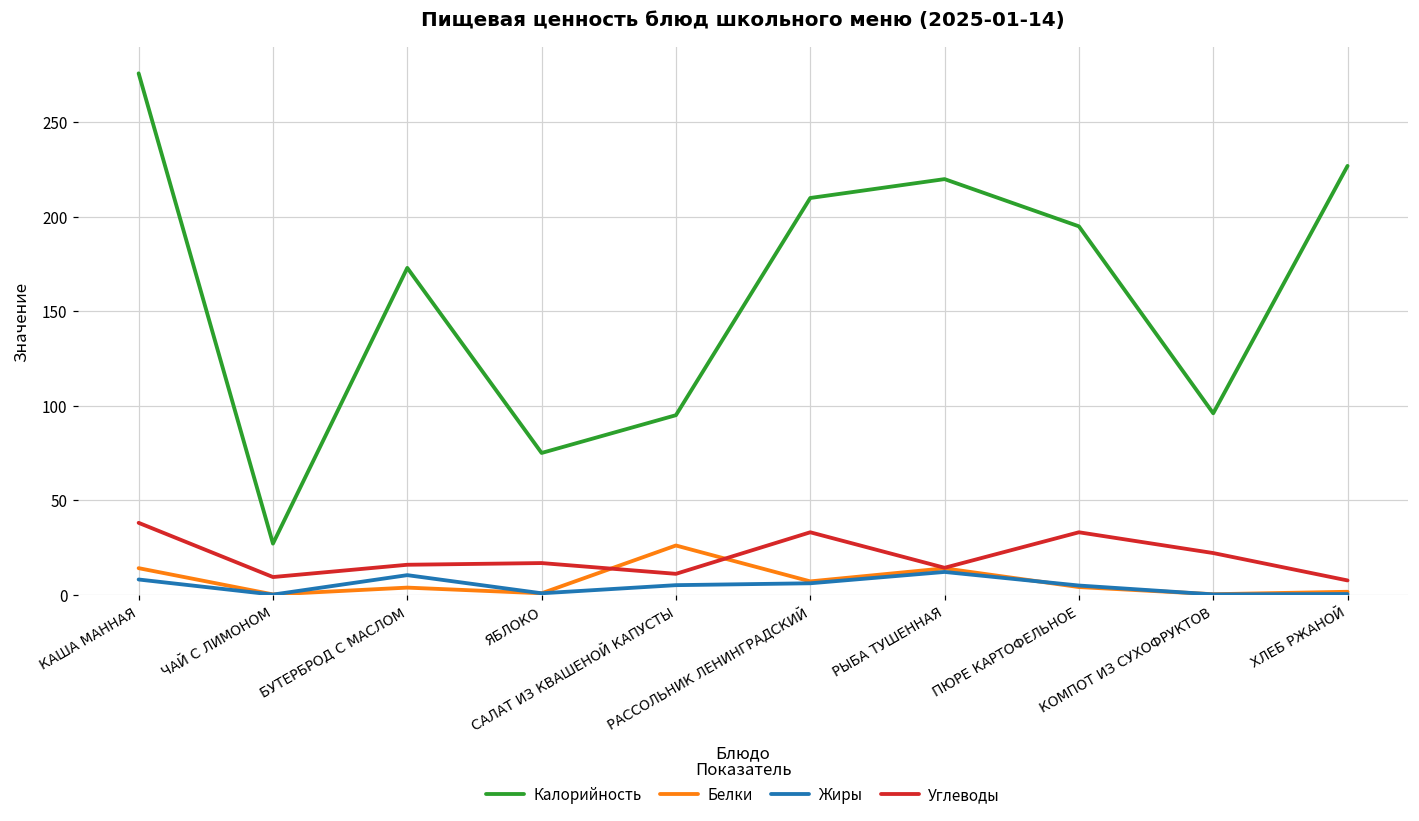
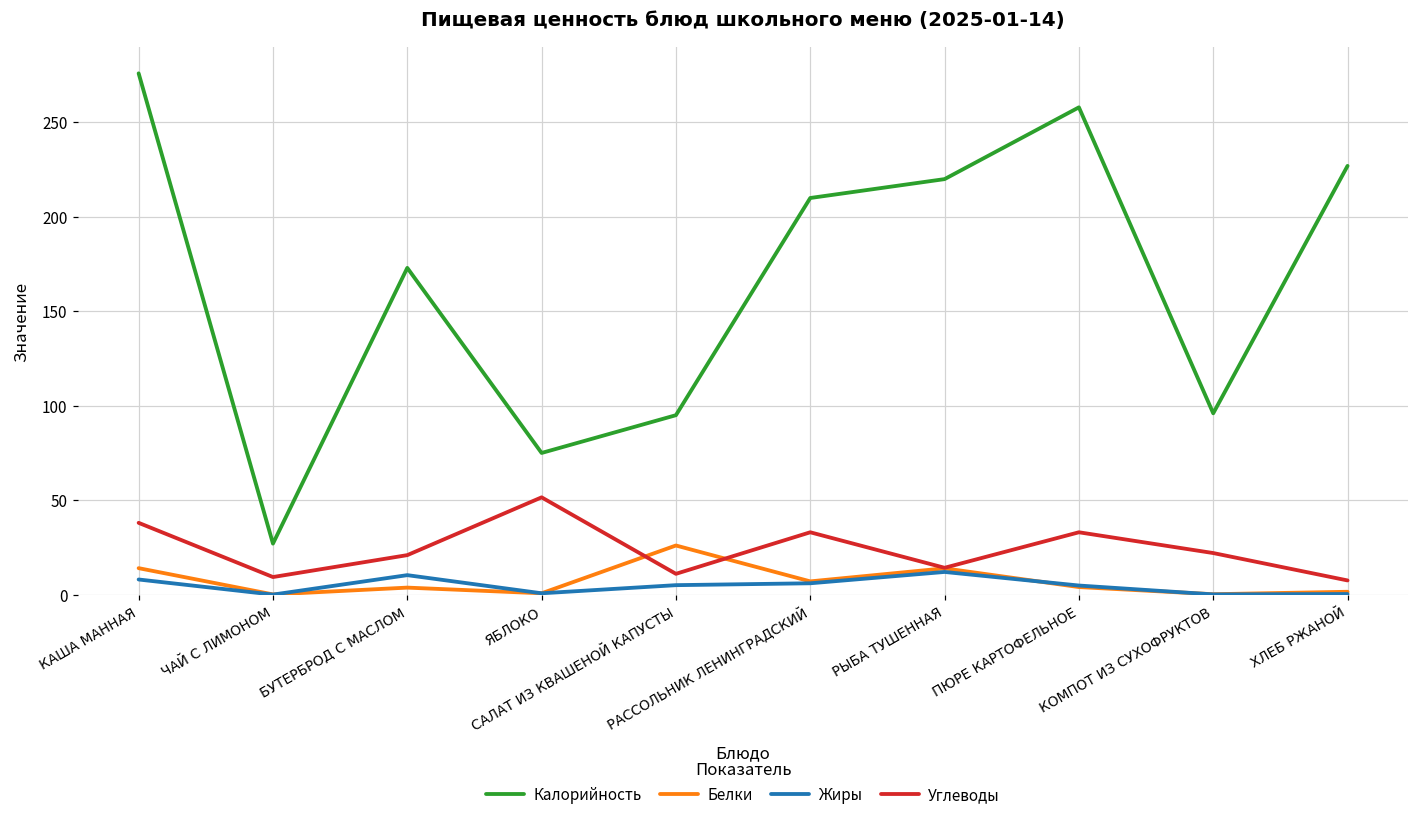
Углеводы, БУТЕРБРОД С МАСЛОМ: 16 -> 21
Углеводы, ЯБЛОКО: 17 -> 52
Калорийность, ПЮРЕ КАРТОФЕЛЬНОЕ: 195 -> 258
